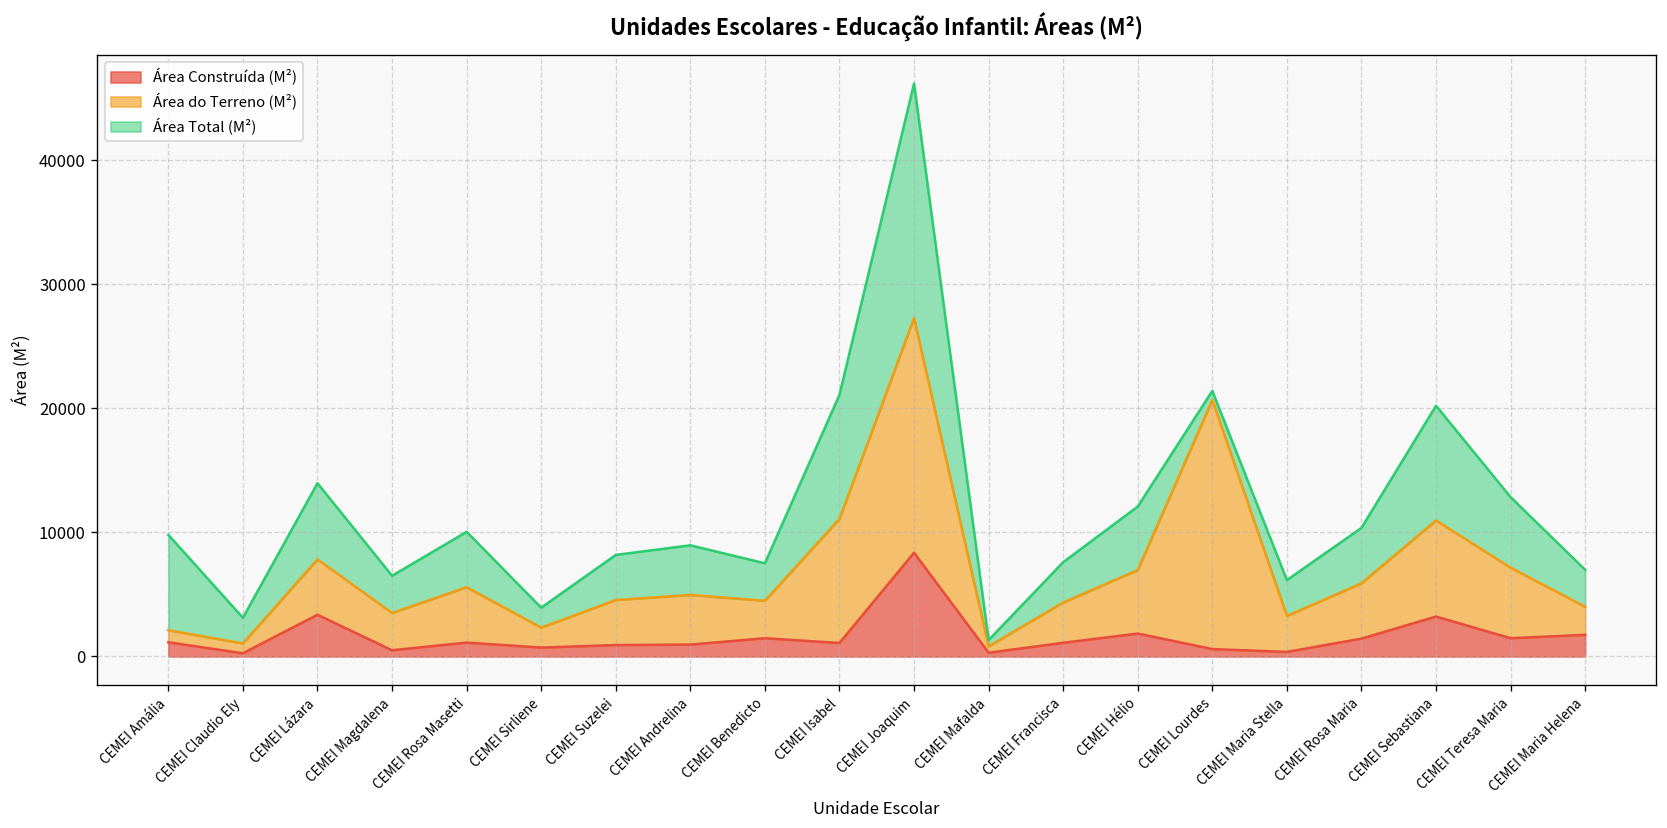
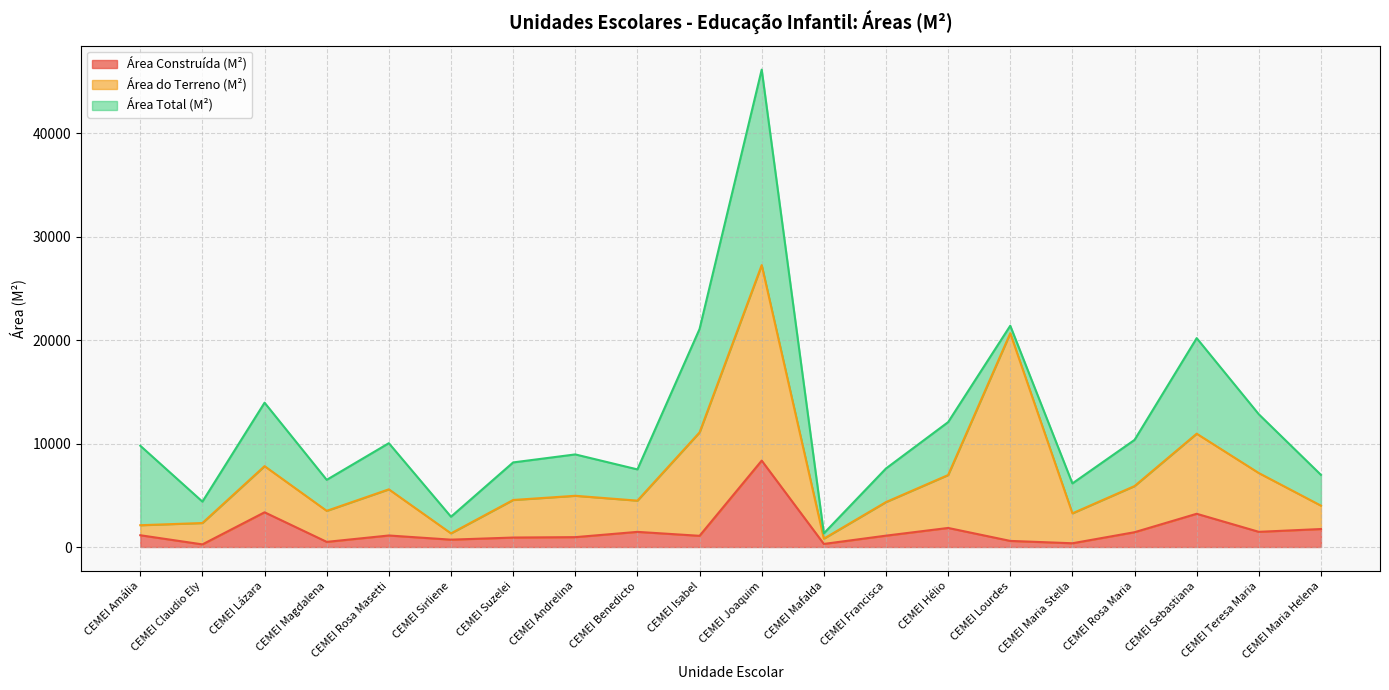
Área do Terreno (M²), CEMEI Claudio Ely: 800 -> 2100
Área do Terreno (M²), CEMEI Sirliene: 1600 -> 600
